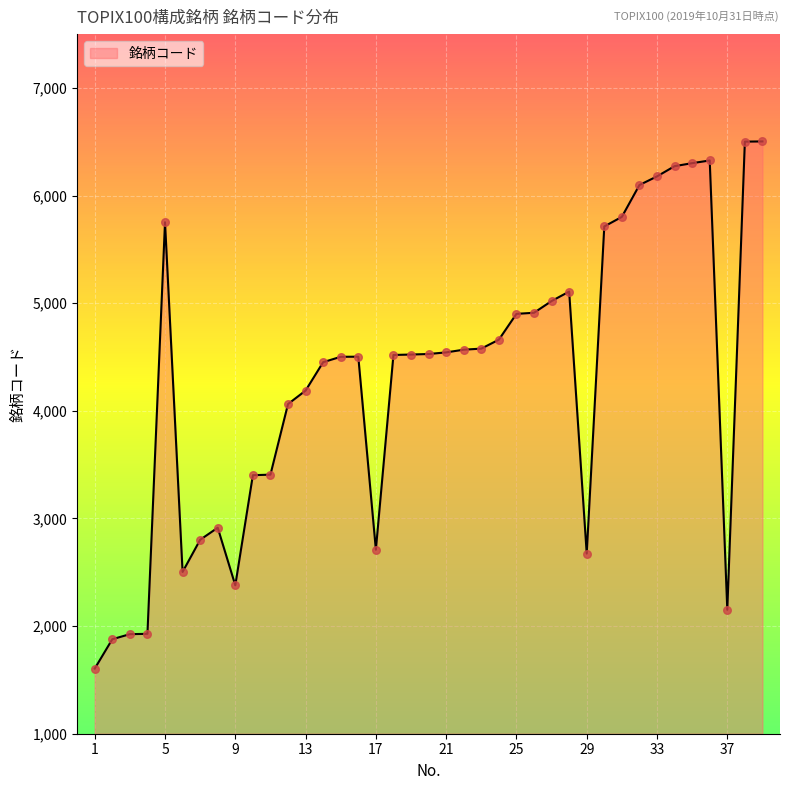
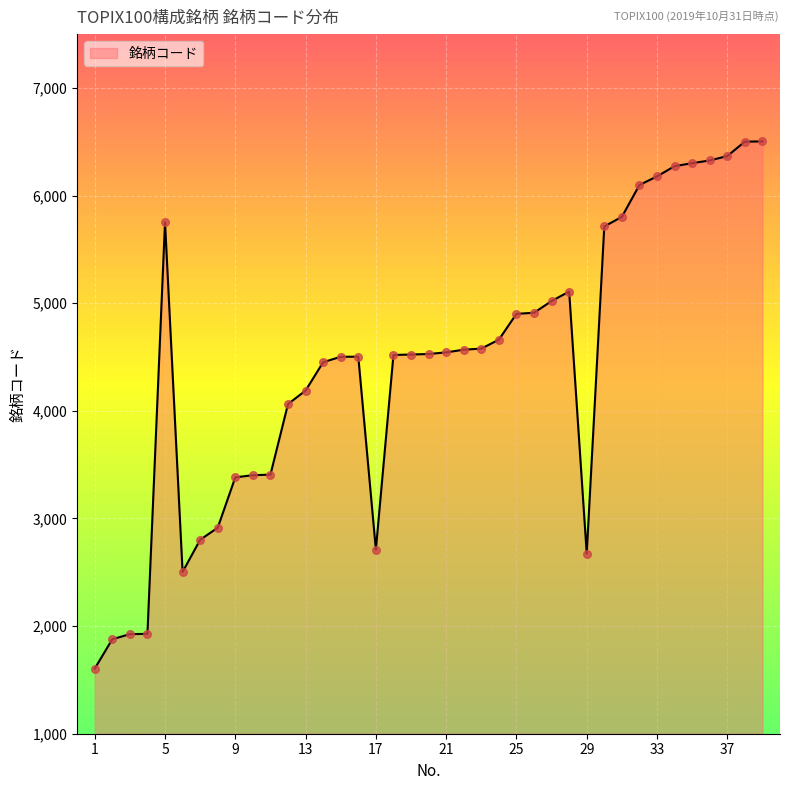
9: 2,380 -> 3,380
37: 2,150 -> 6,370
